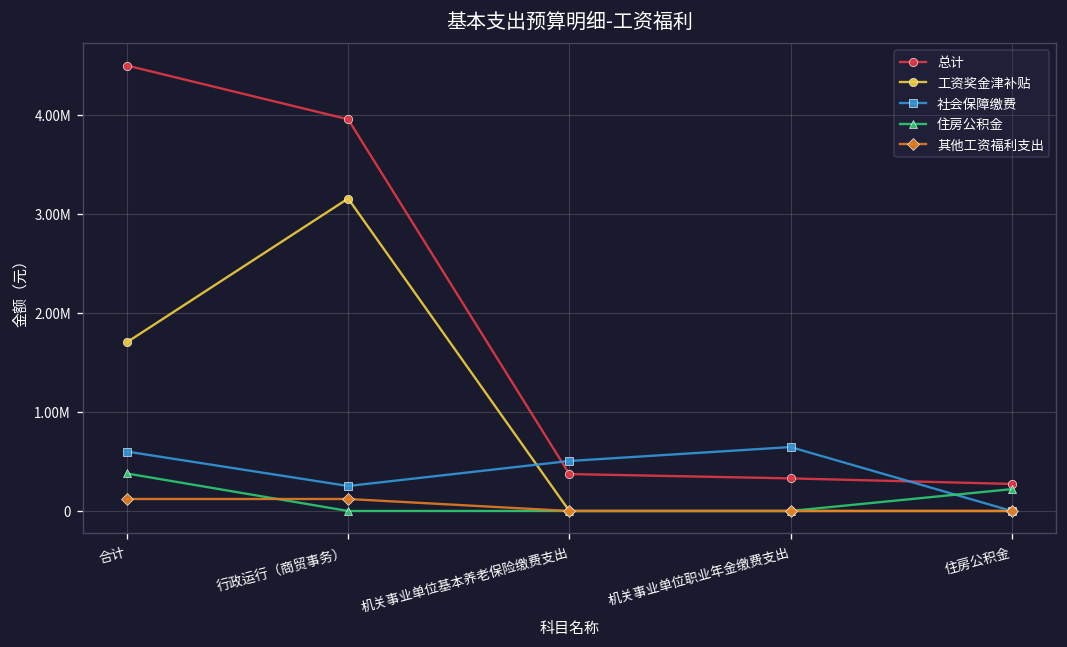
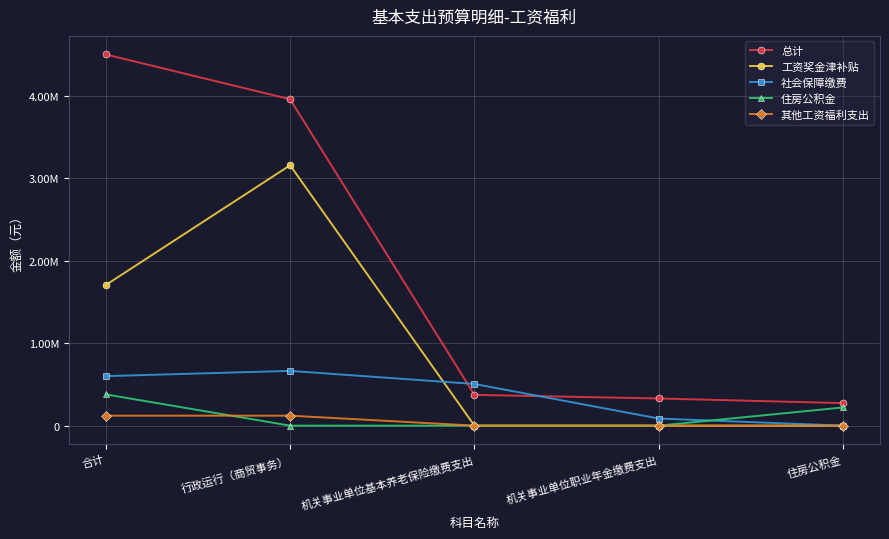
社会保障缴费, 行政运行（商贸事务）: 300000 -> 700000
社会保障缴费, 机关事业单位职业年金缴费支出: 600000 -> 100000
